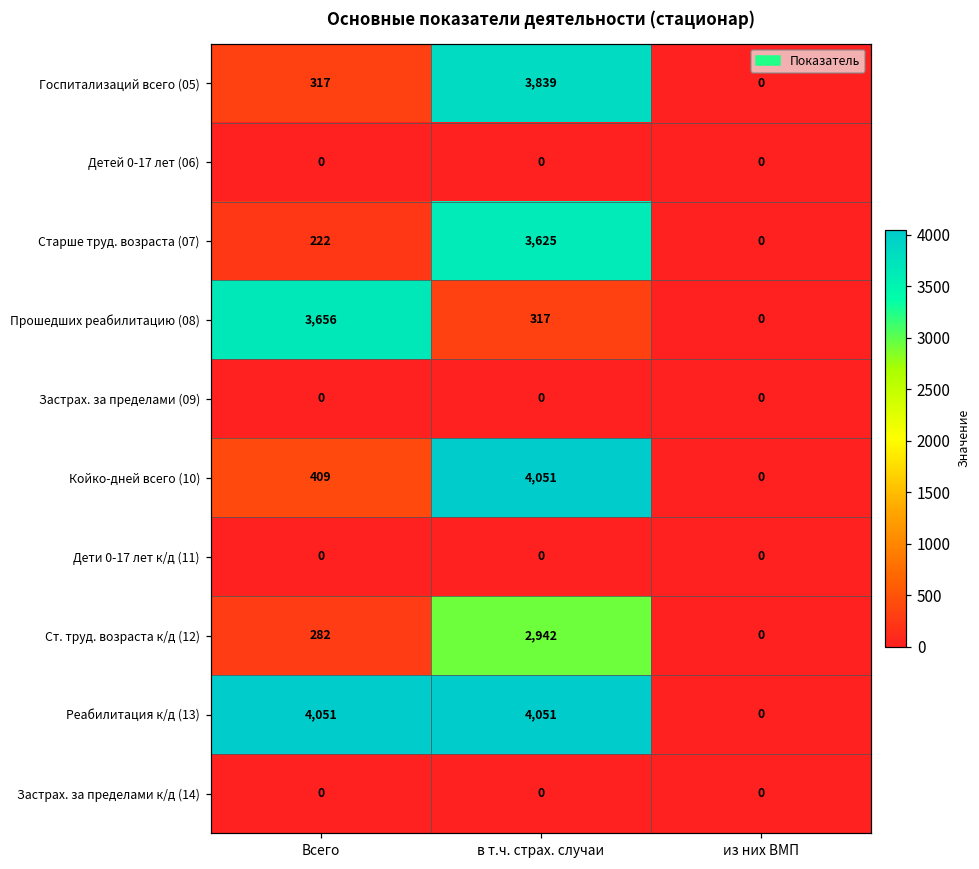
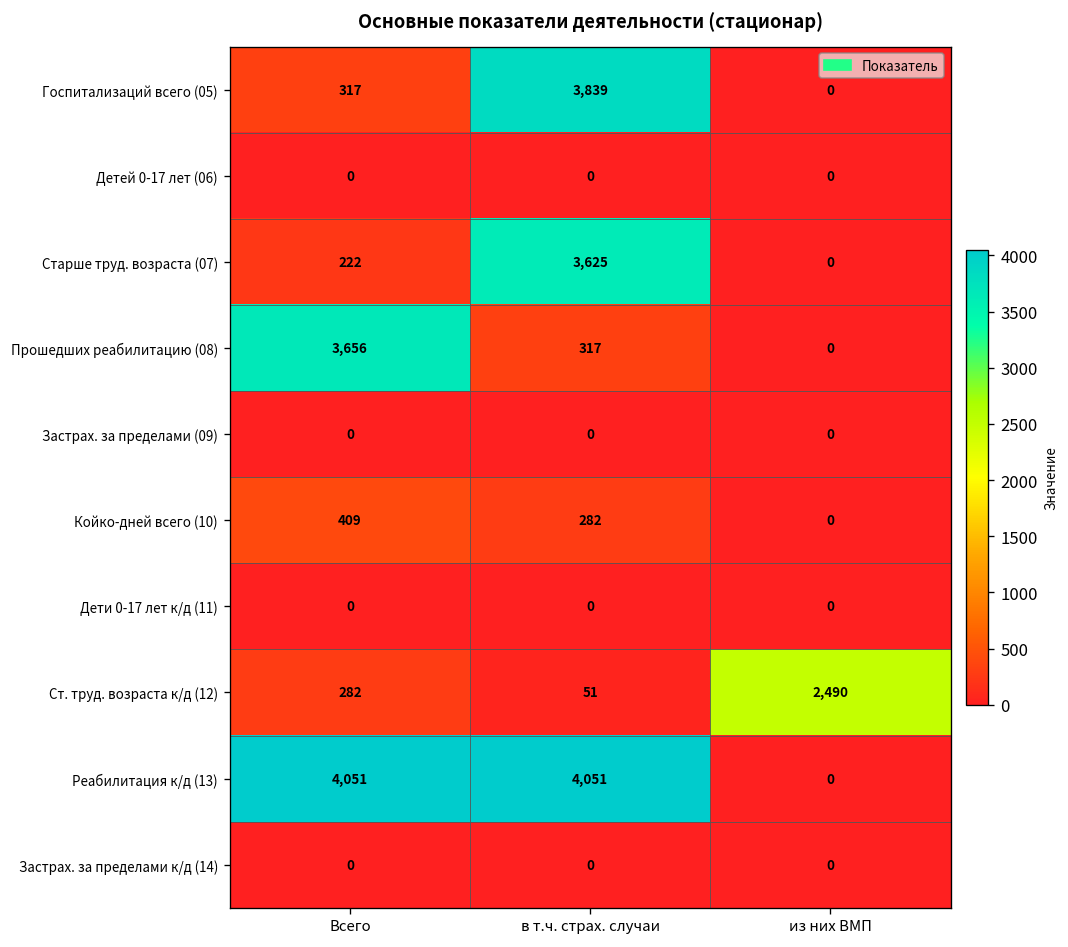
Койко-дней всего (10), в т.ч. страх. случаи: 4,051 -> 282
Ст. труд. возраста к/д (12), в т.ч. страх. случаи: 2,942 -> 51
Ст. труд. возраста к/д (12), из них ВМП: 0 -> 2,490
